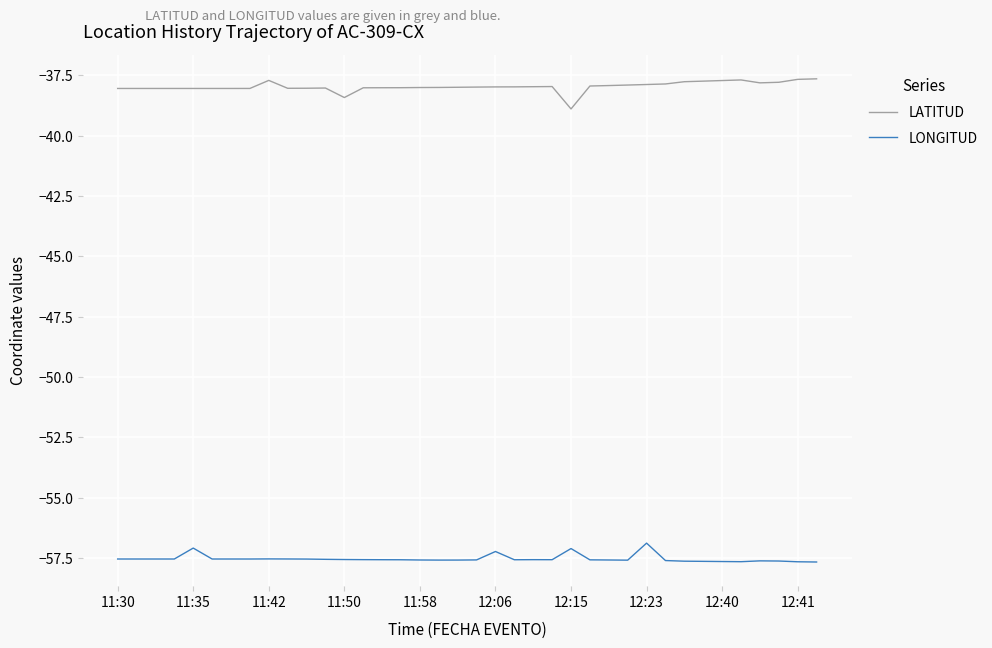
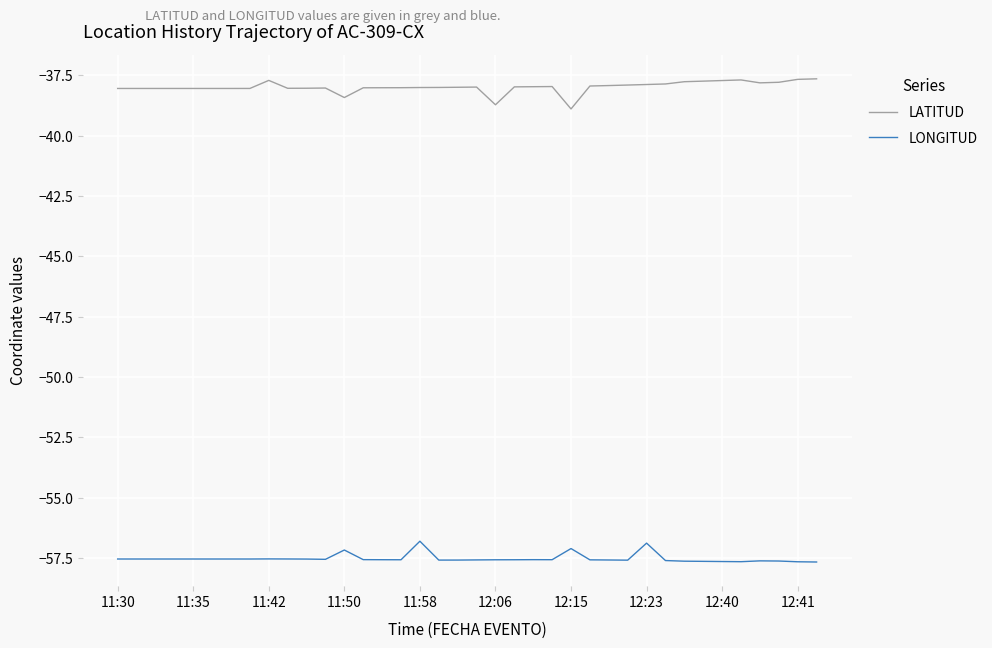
LONGITUD, 11:35: -57.1 -> -57.5
LONGITUD, 11:50: -57.6 -> -57.2
LONGITUD, 11:58: -57.6 -> -56.8
LATITUD, 12:06: -38.0 -> -38.7
LONGITUD, 12:06: -57.2 -> -57.6
